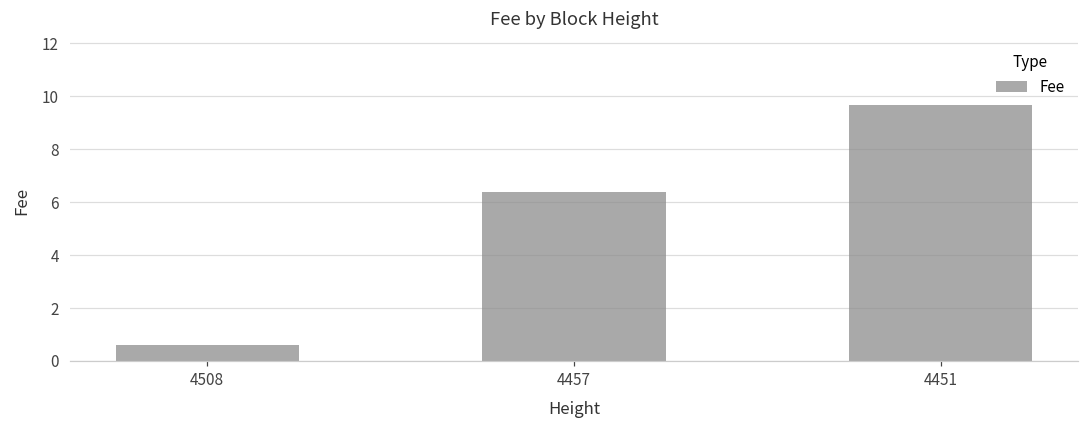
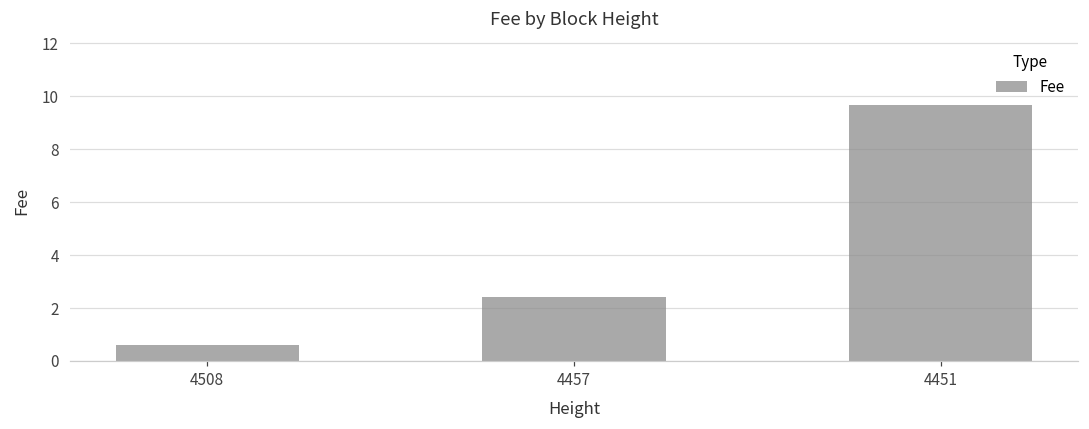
4457: 6.4 -> 2.4
